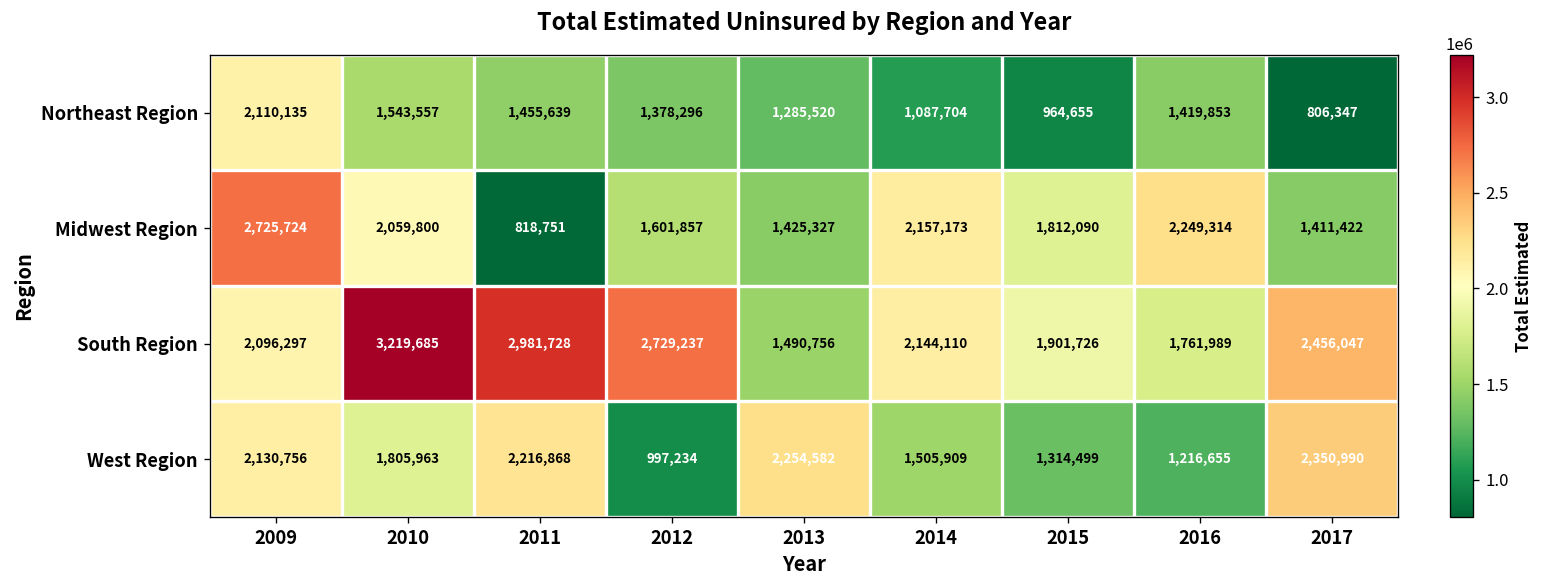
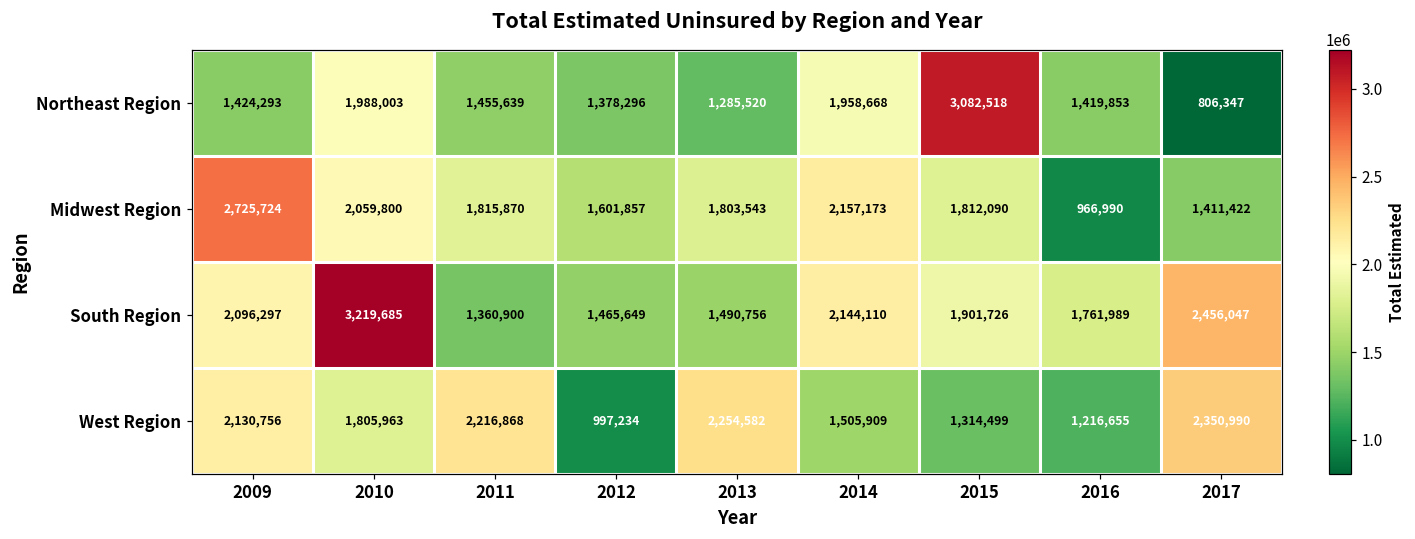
Northeast Region, 2009: 2,110,135 -> 1,424,293
Northeast Region, 2010: 1,543,557 -> 1,988,003
Northeast Region, 2014: 1,087,704 -> 1,958,668
Northeast Region, 2015: 964,655 -> 3,082,518
Midwest Region, 2011: 818,751 -> 1,815,870
Midwest Region, 2013: 1,425,327 -> 1,803,543
Midwest Region, 2016: 2,249,314 -> 966,990
South Region, 2011: 2,981,728 -> 1,360,900
South Region, 2012: 2,729,237 -> 1,465,649
